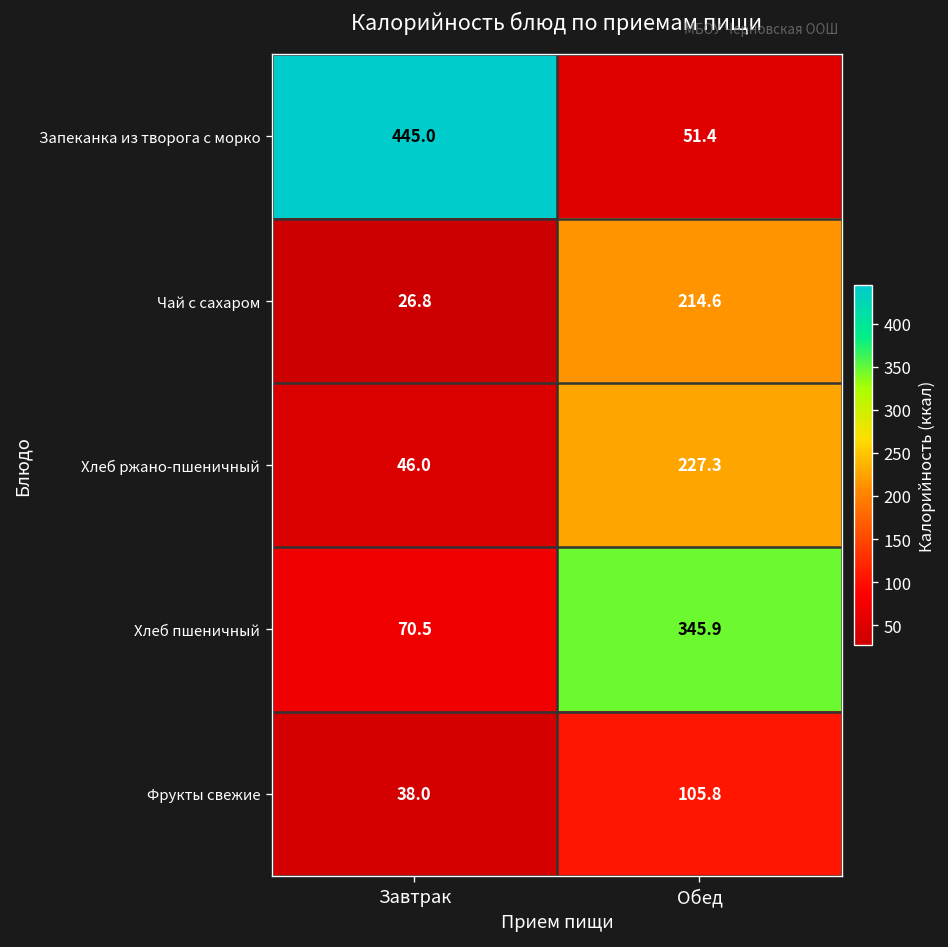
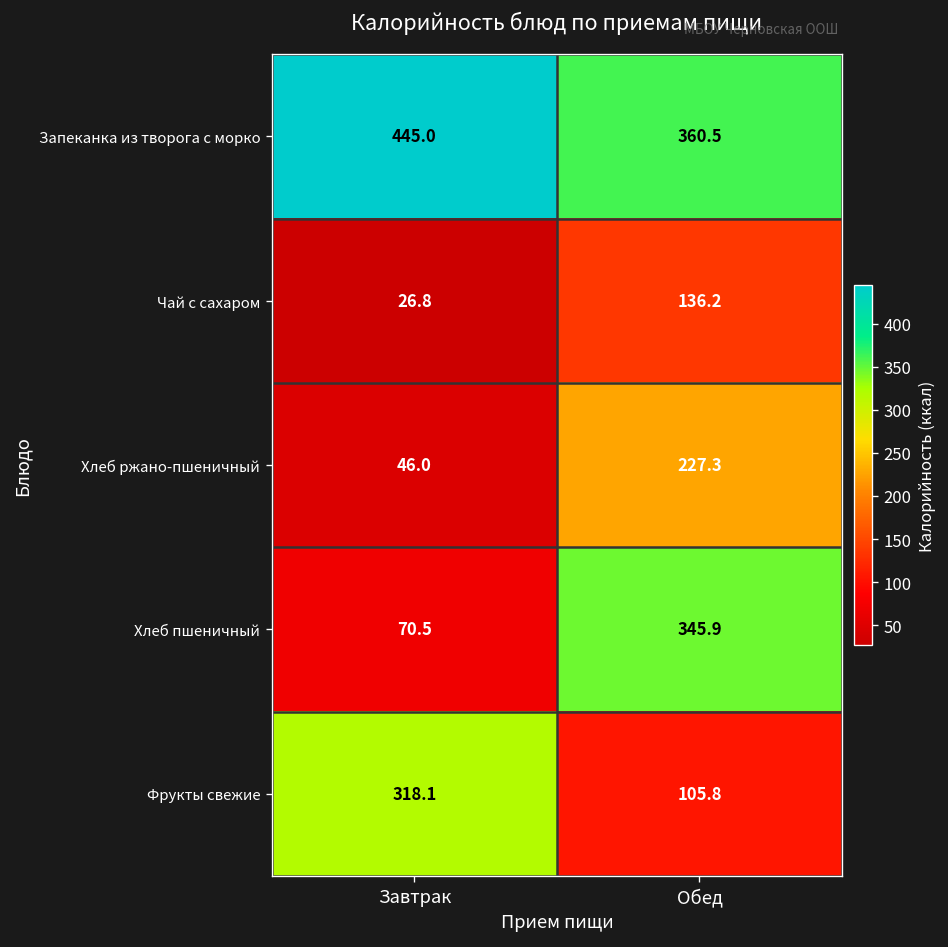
Запеканка из творога с морко, Обед: 51.4 -> 360.5
Чай с сахаром, Обед: 214.6 -> 136.2
Фрукты свежие, Завтрак: 38.0 -> 318.1
